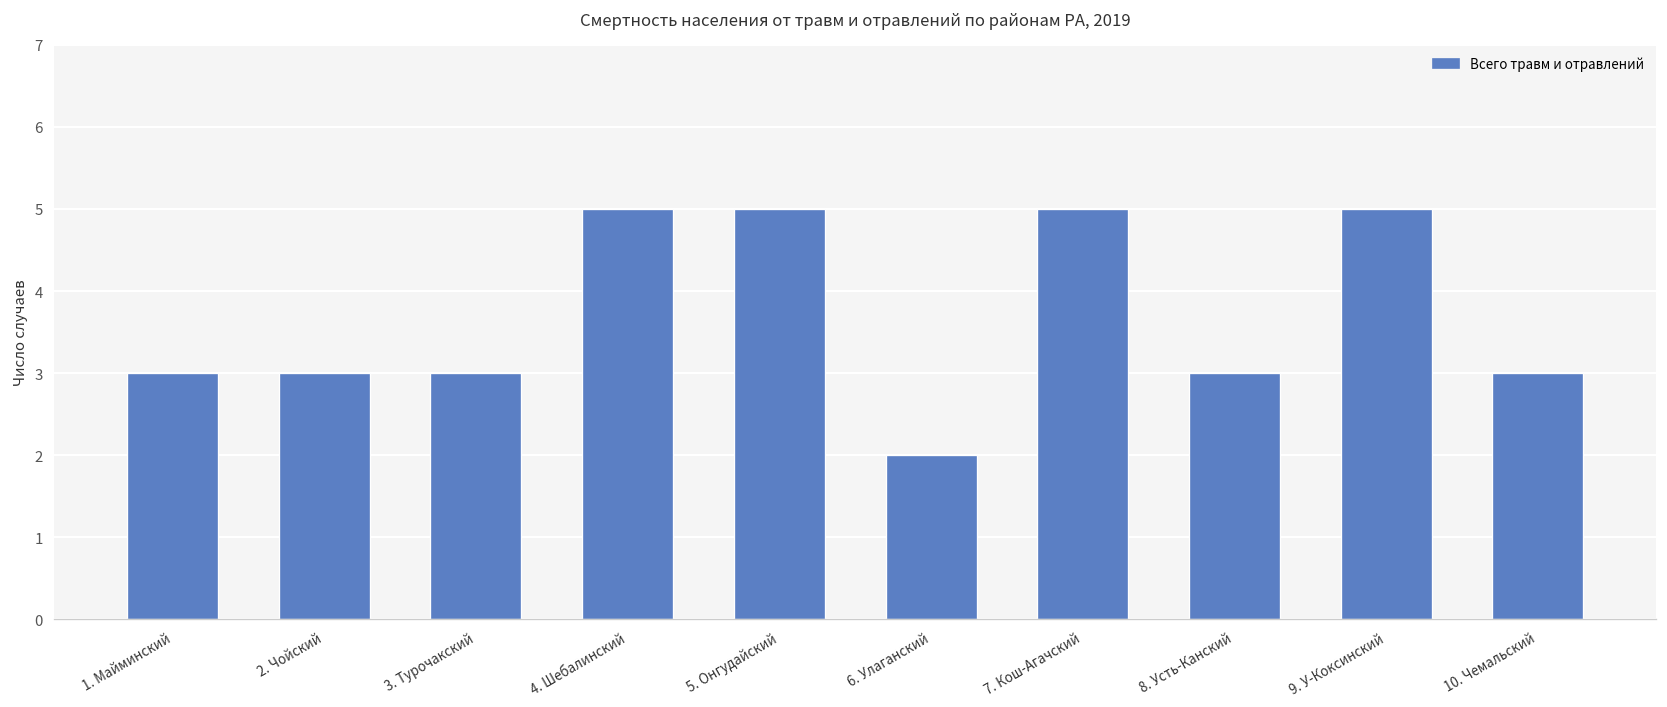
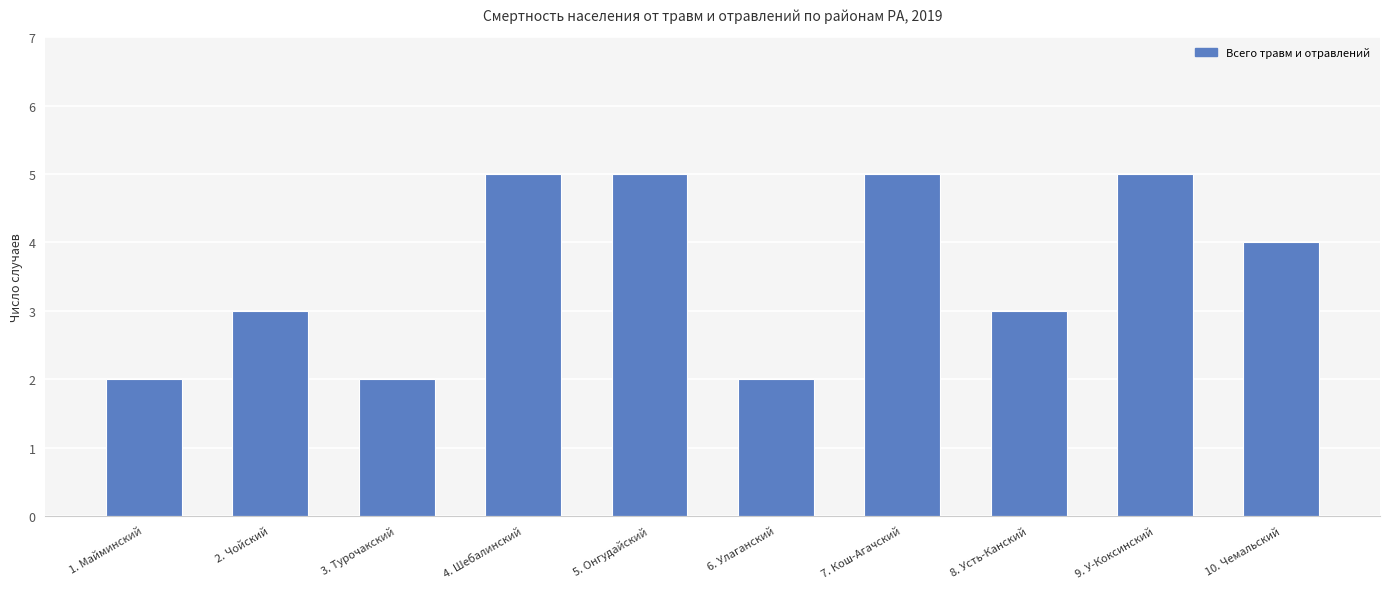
1. Майминский: 3 -> 2
3. Турочакский: 3 -> 2
10. Чемальский: 3 -> 4
